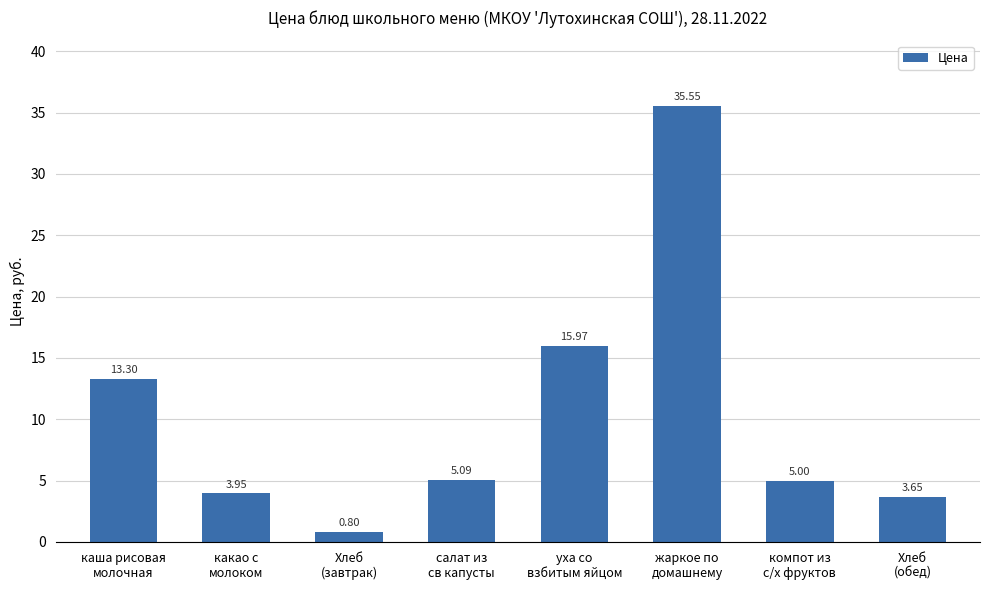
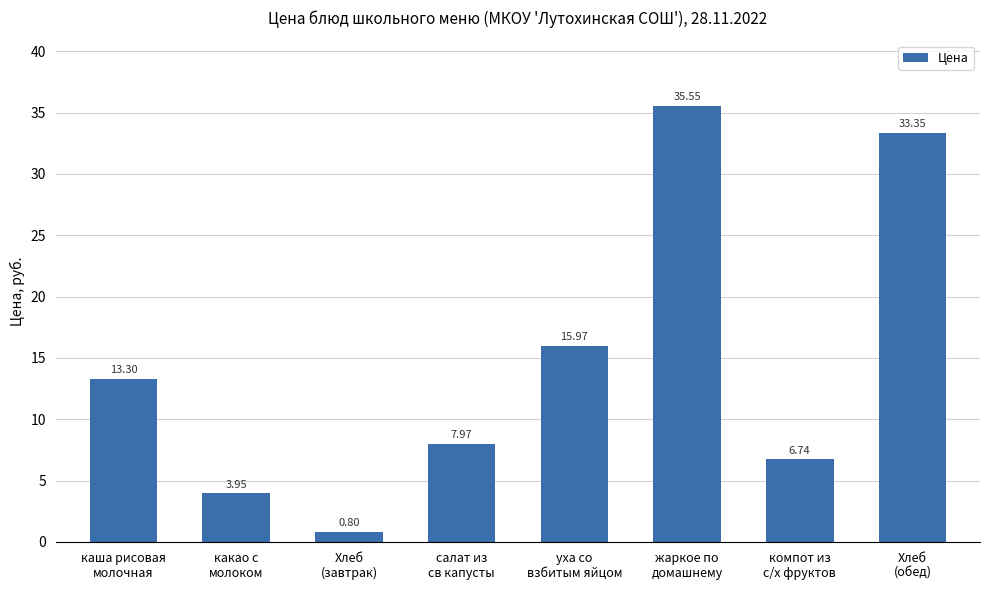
салат из св капусты: 5.09 -> 7.97
компот из с/х фруктов: 5.00 -> 6.74
Хлеб (обед): 3.65 -> 33.35
